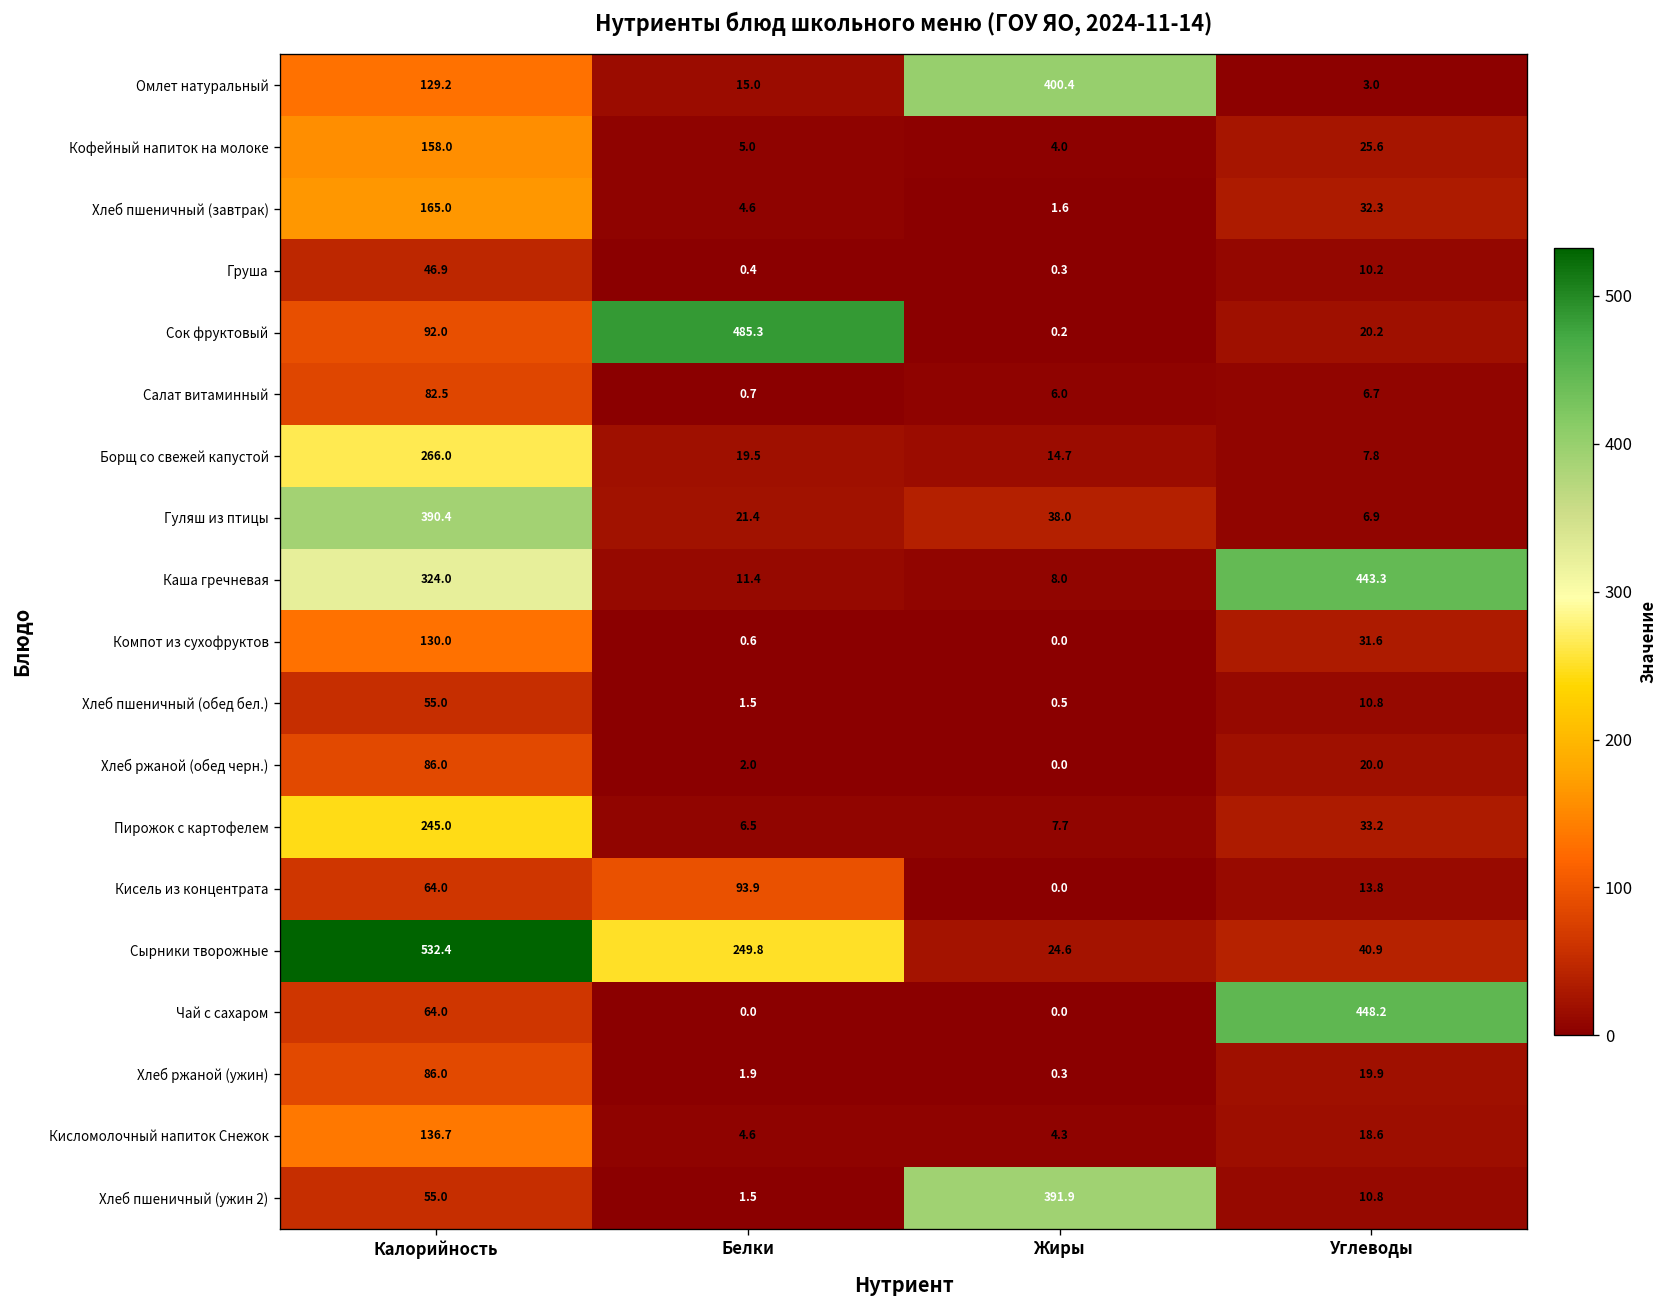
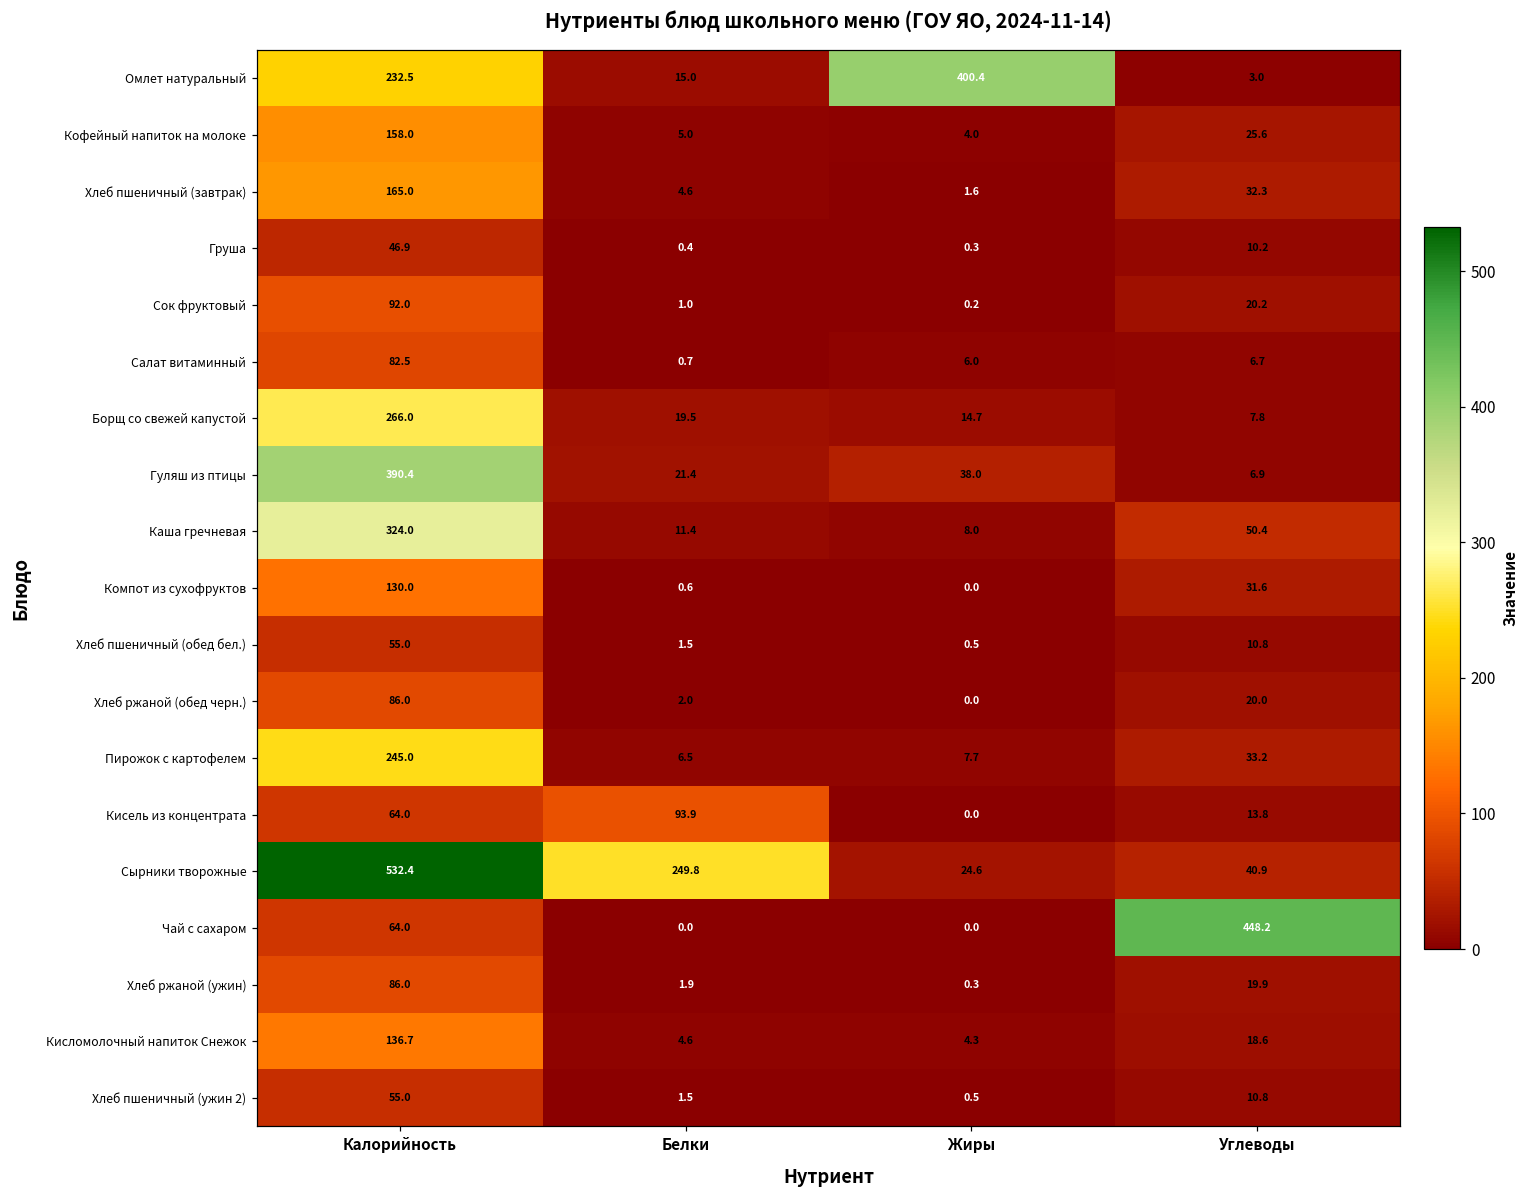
Омлет натуральный, Калорийность: 129.2 -> 232.5
Сок фруктовый, Белки: 485.3 -> 1.0
Каша гречневая, Углеводы: 443.3 -> 50.4
Хлеб пшеничный (ужин 2), Жиры: 391.9 -> 0.5
